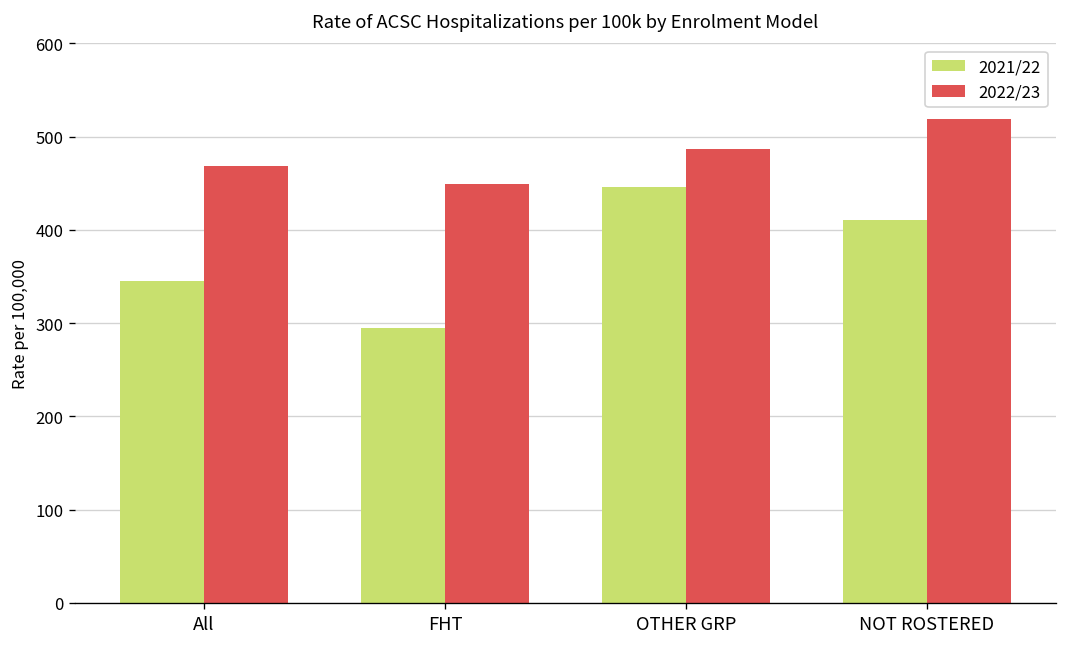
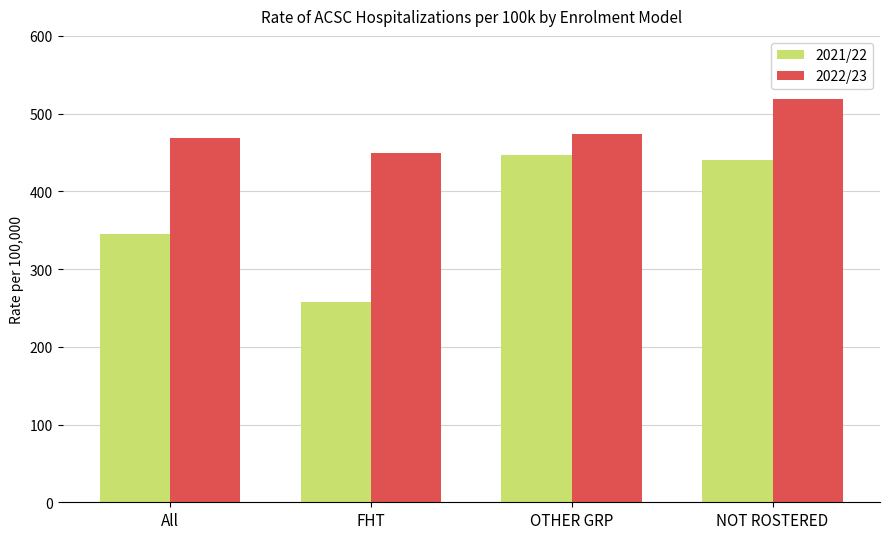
2021/22, FHT: 300 -> 260
2022/23, OTHER GRP: 490 -> 470
2021/22, NOT ROSTERED: 410 -> 440
